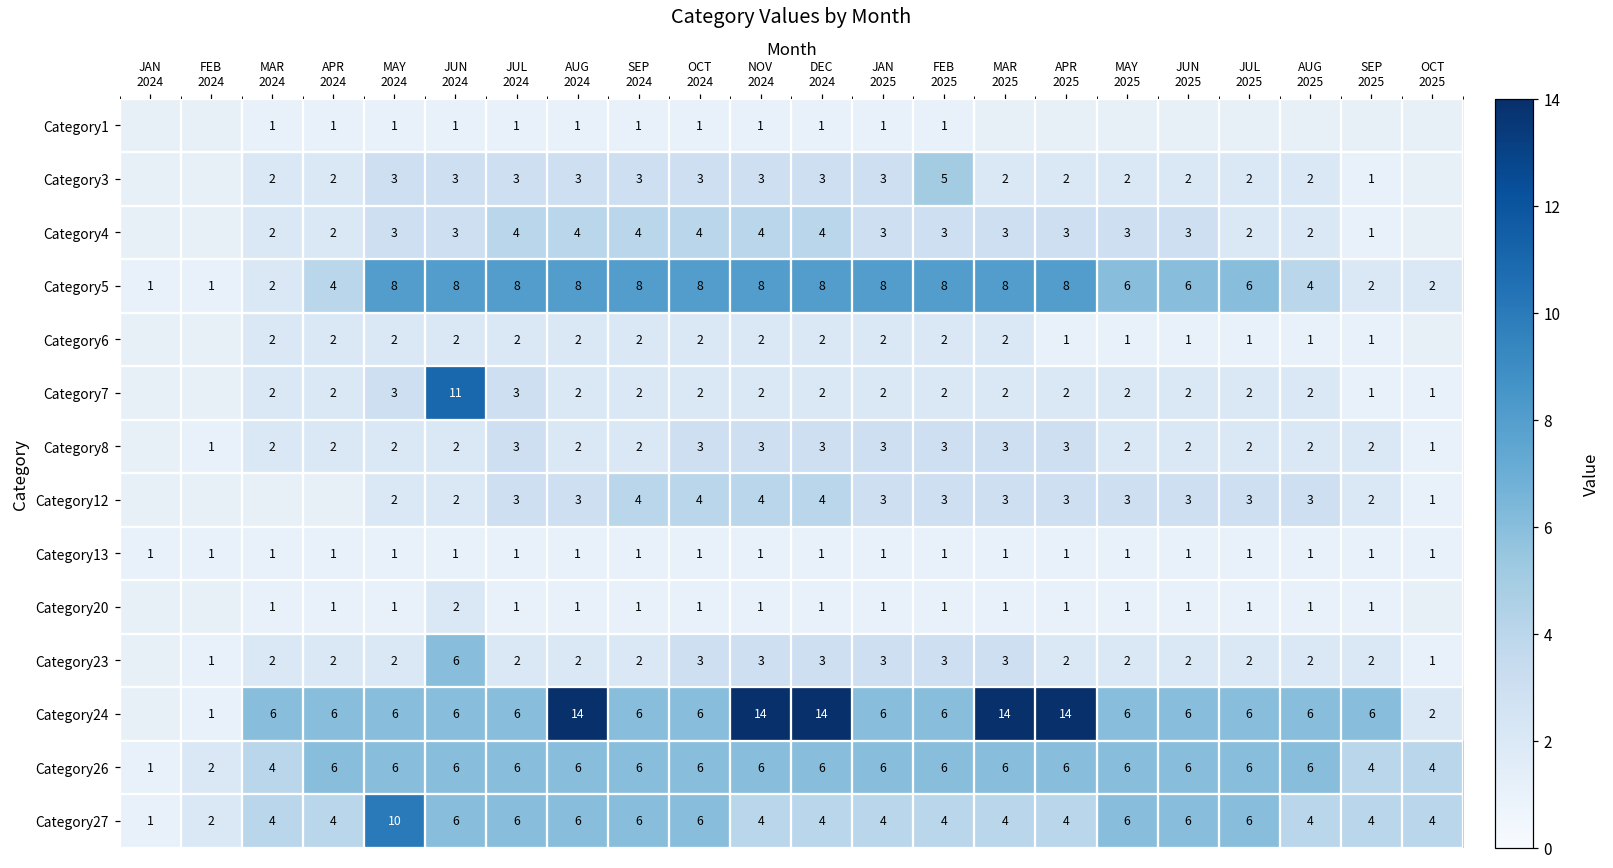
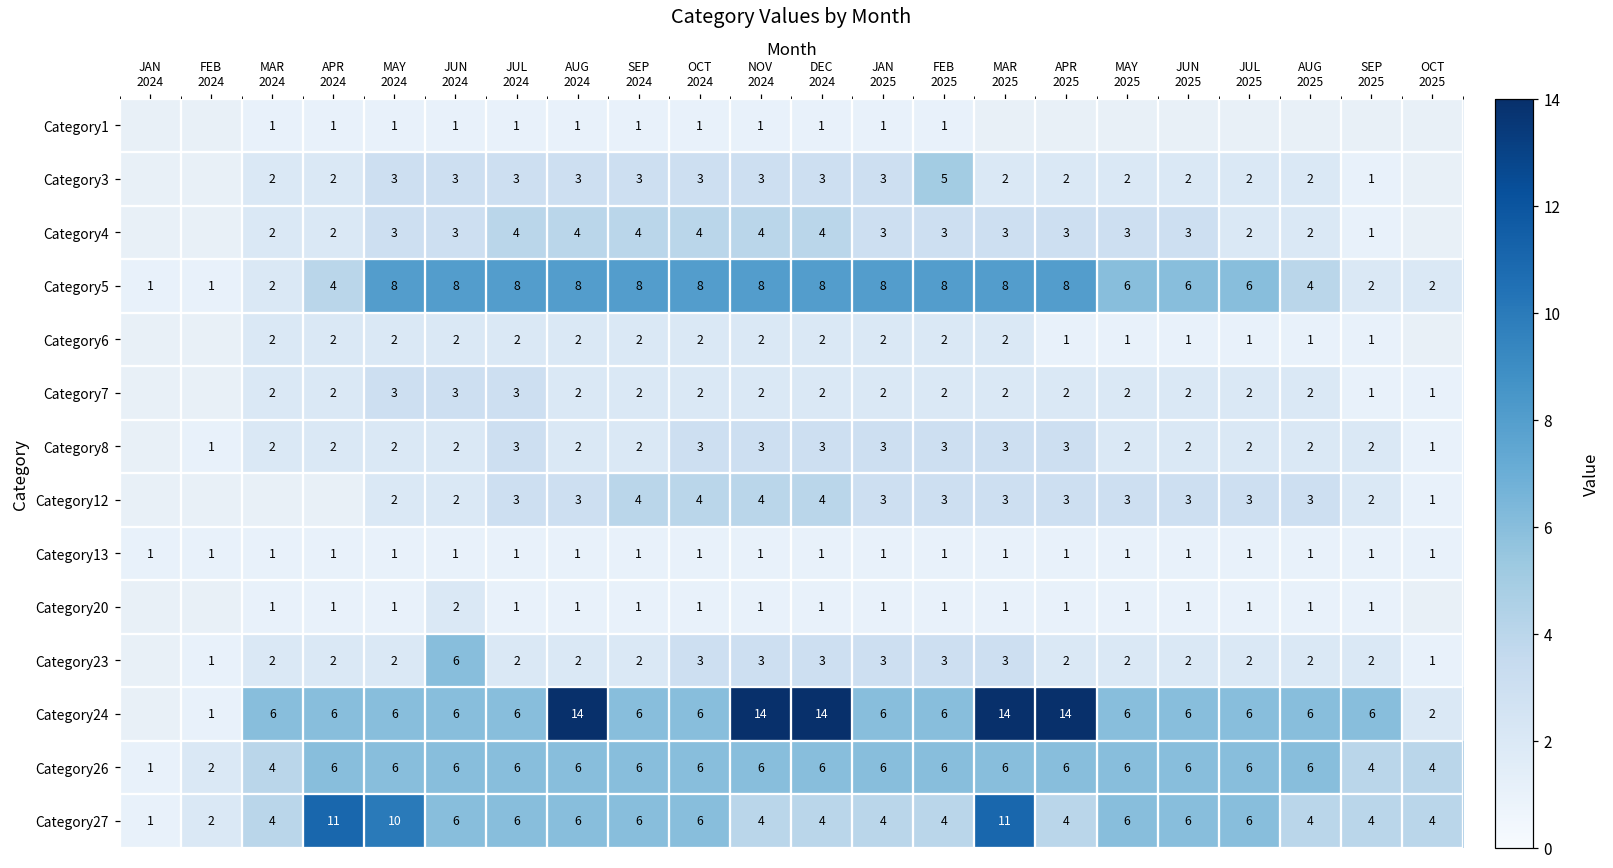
Category7, JUN 2024: 11 -> 3
Category27, APR 2024: 4 -> 11
Category27, MAR 2025: 4 -> 11
